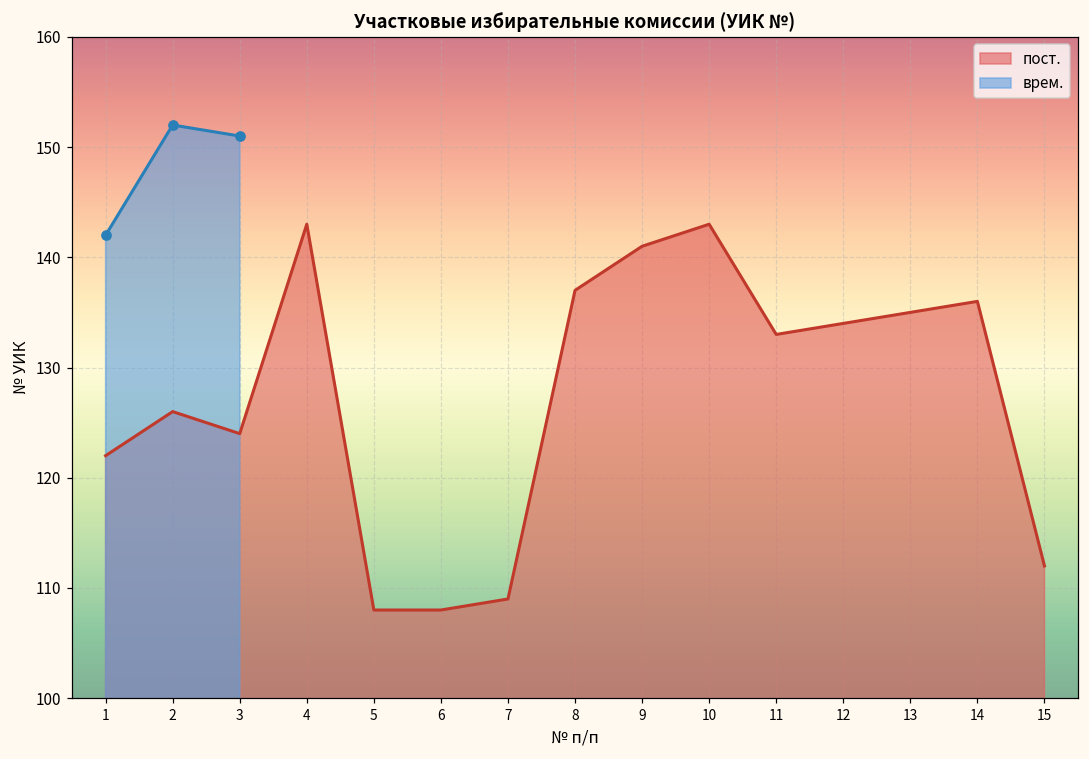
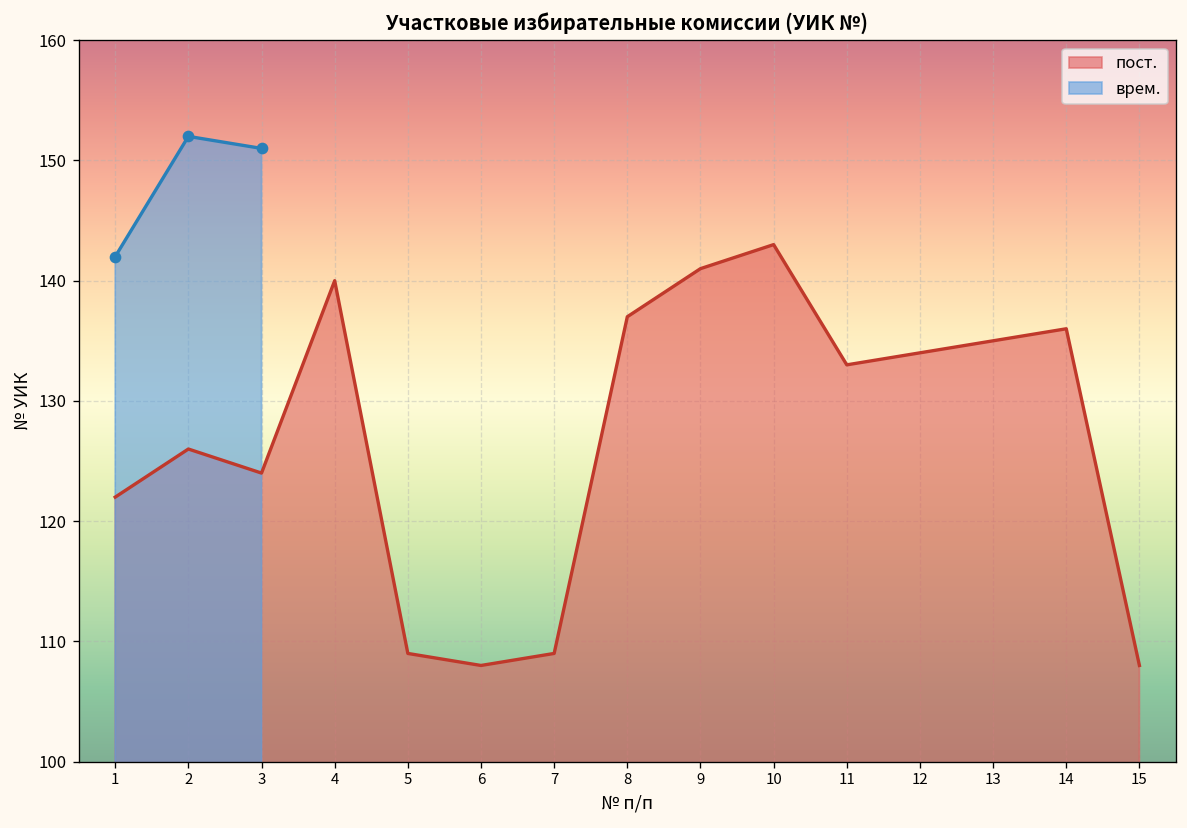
пост., 4: 143 -> 140
пост., 5: 108 -> 109
пост., 15: 112 -> 108
